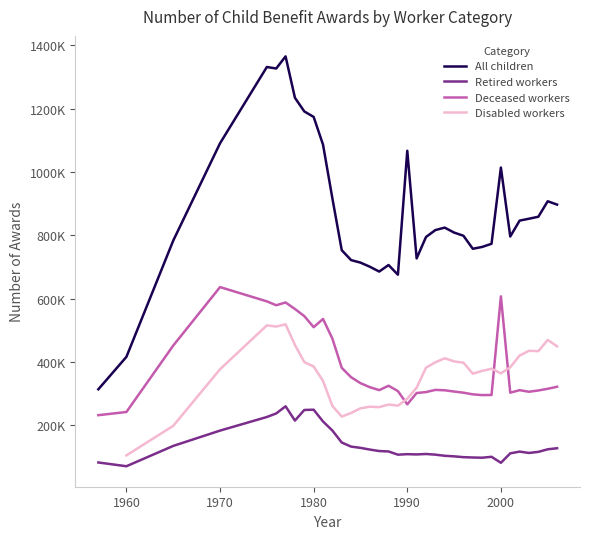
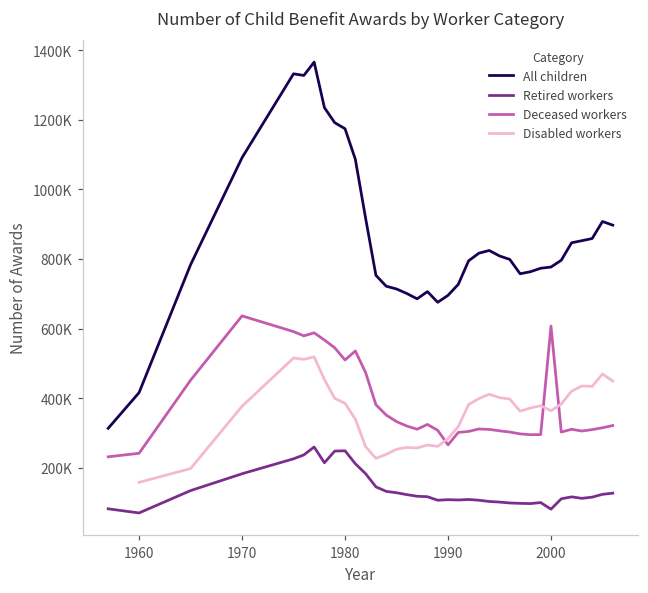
Disabled workers, 1960: 100000 -> 160000
All children, 1990: 1070000 -> 700000
All children, 2000: 1010000 -> 780000
